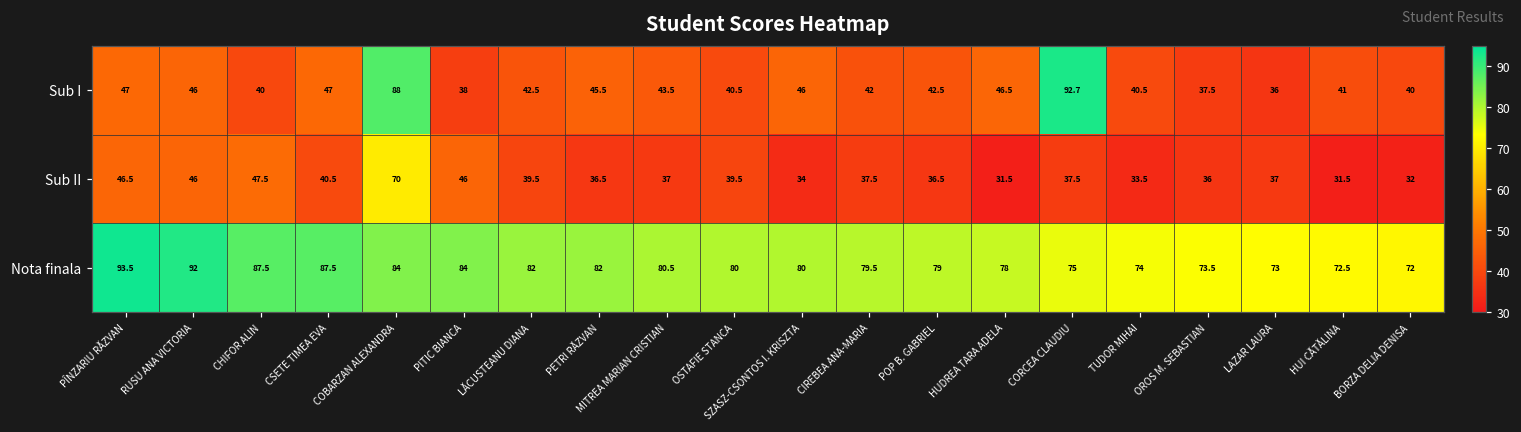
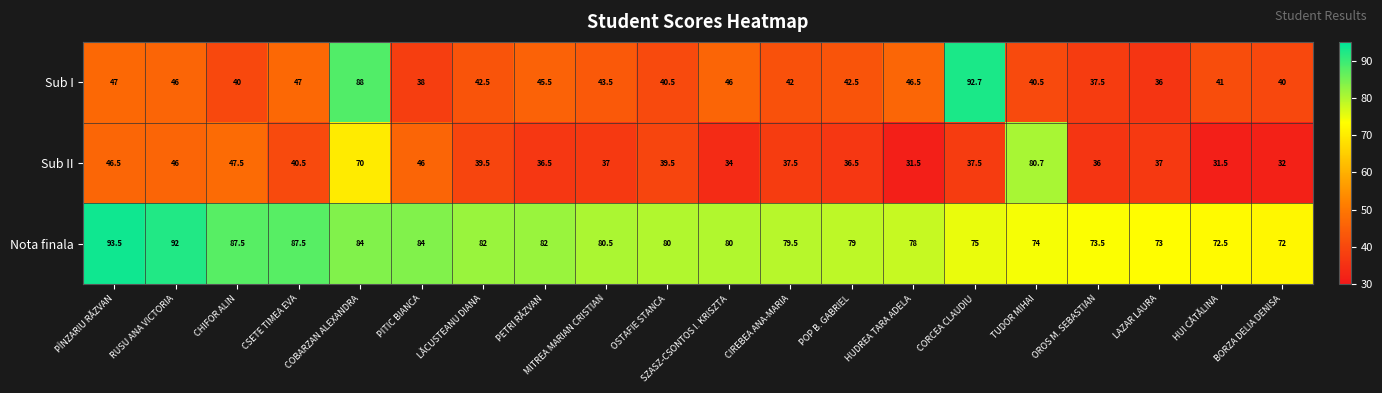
Sub II, TUDOR MIHAI: 33.5 -> 80.7
